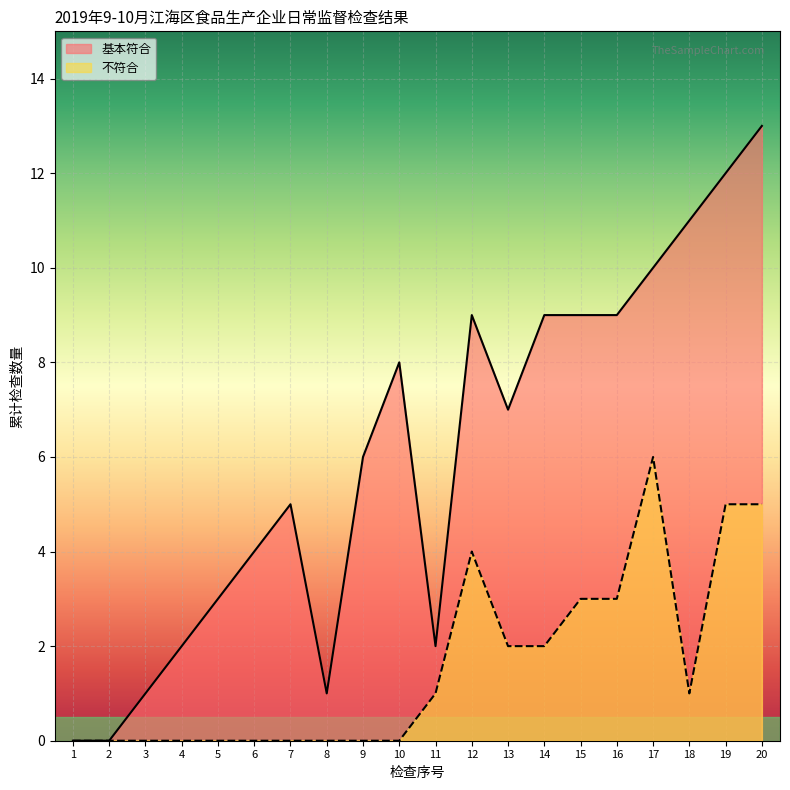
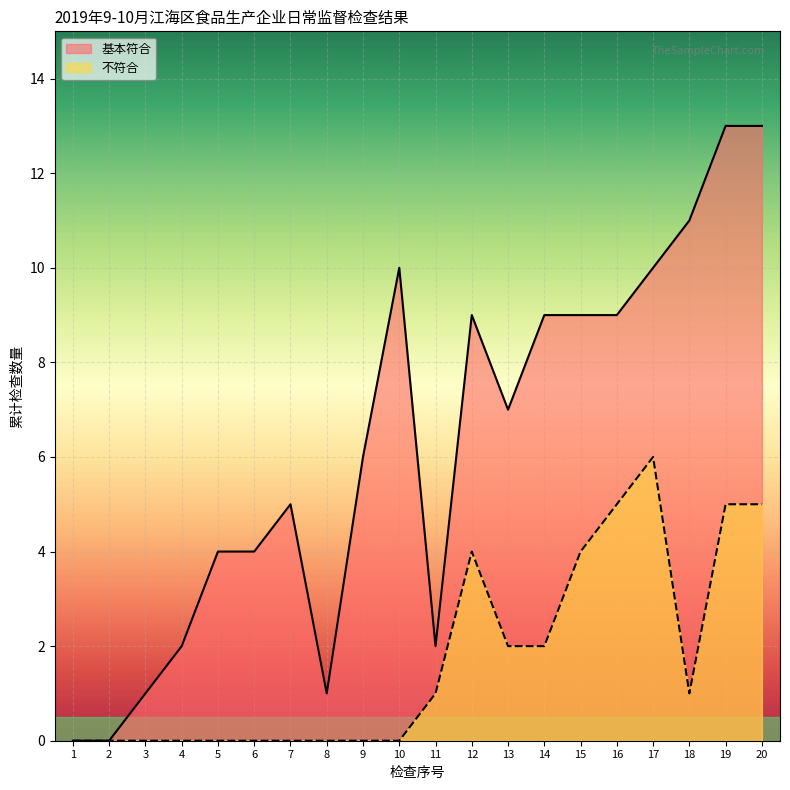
基本符合, 5: 3 -> 4
基本符合, 10: 8 -> 10
不符合, 15: 3 -> 4
不符合, 16: 3 -> 5
基本符合, 19: 12 -> 13
